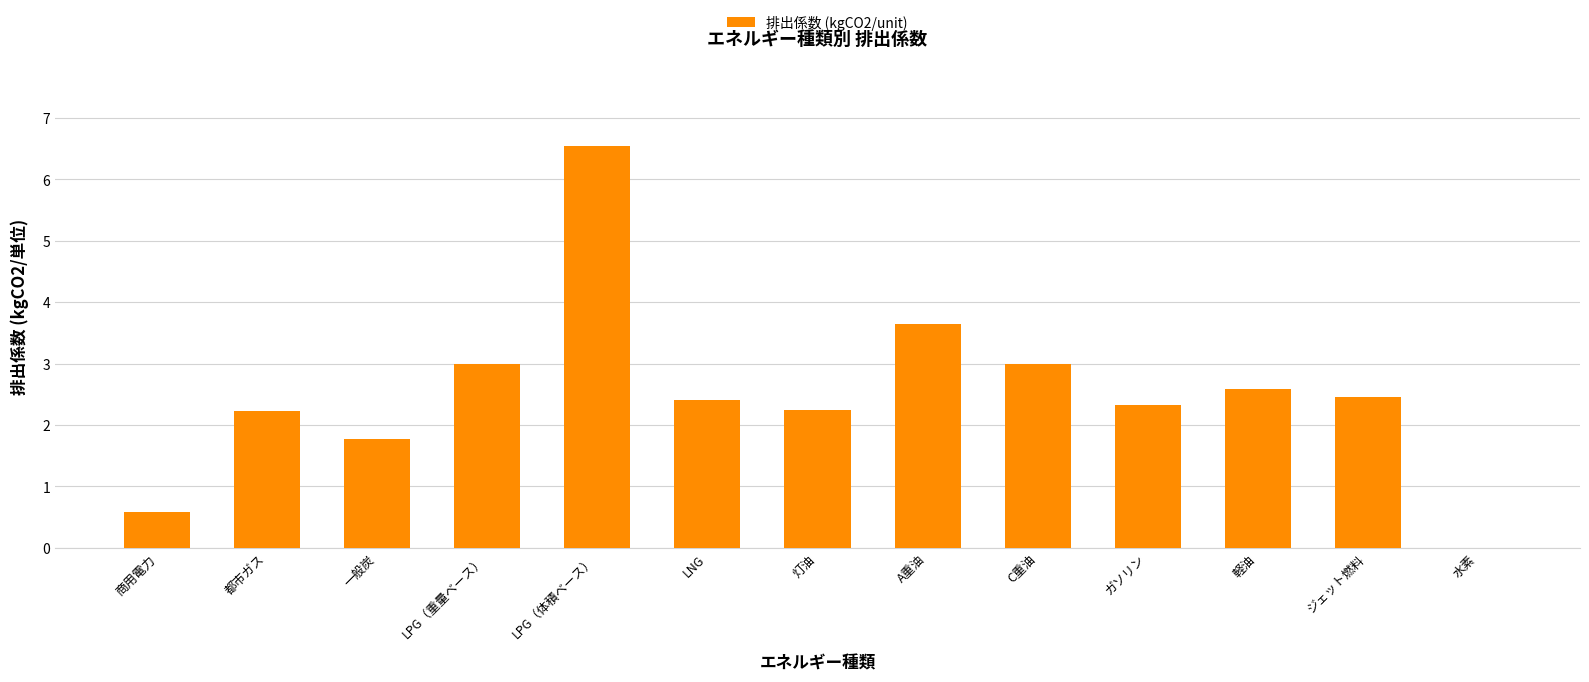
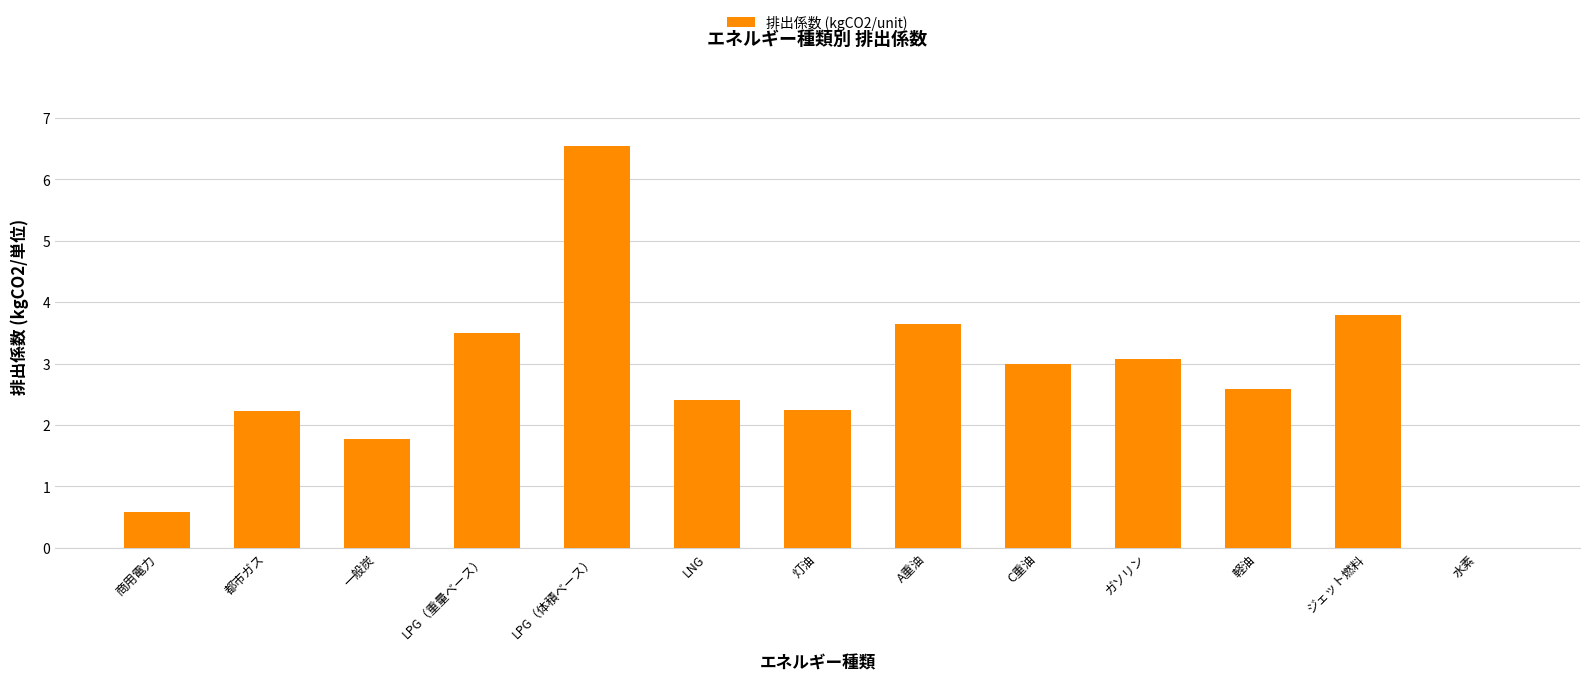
LPG（重量ベース）: 3.0 -> 3.5
ガソリン: 2.3 -> 3.1
ジェット燃料: 2.5 -> 3.8
